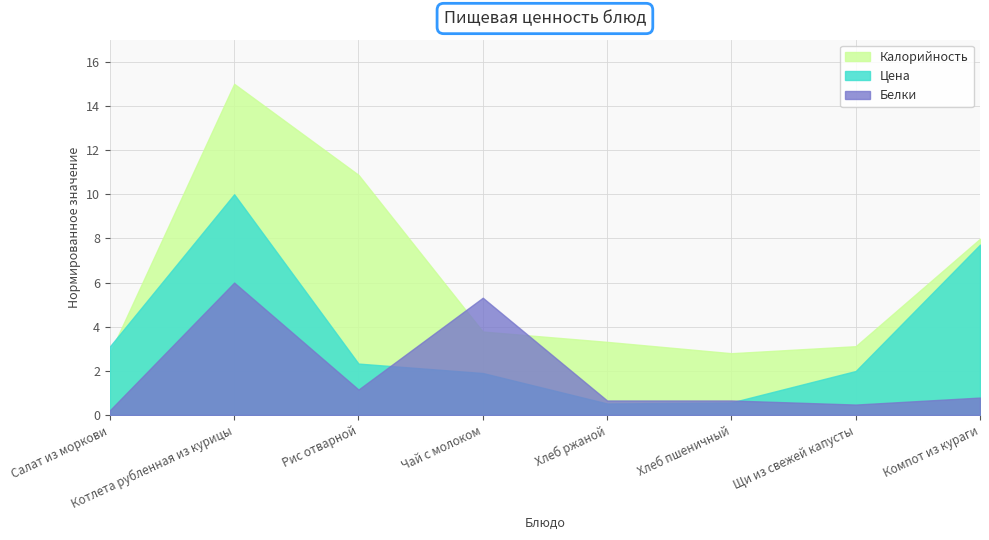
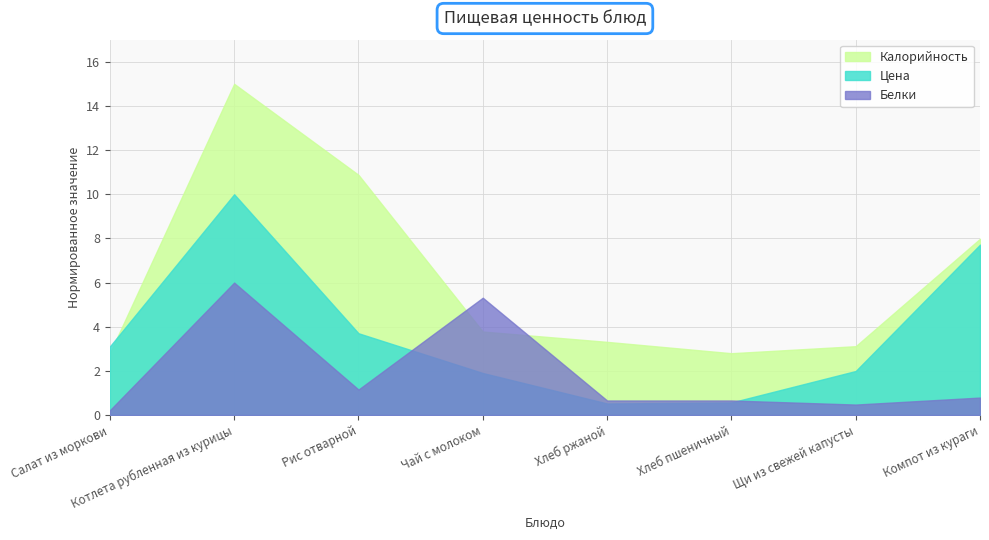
Цена, Рис отварной: 2.3 -> 3.7
